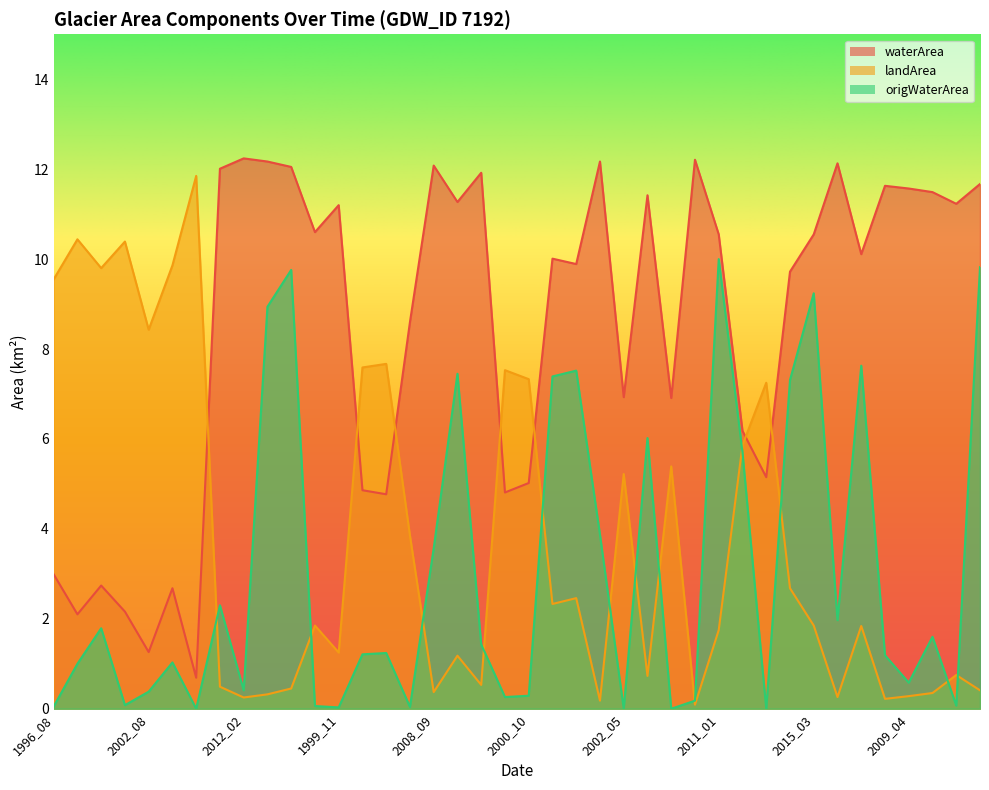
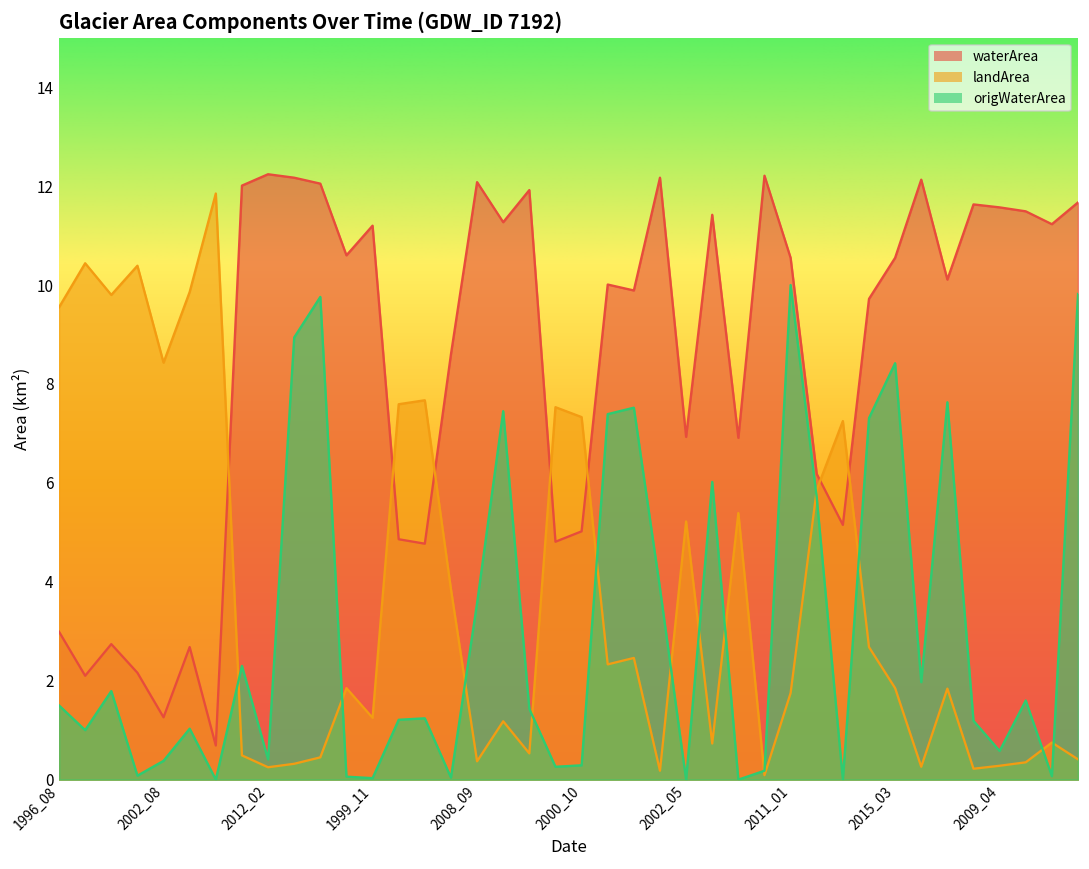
origWaterArea, 1996_08: 0.1 -> 1.5
origWaterArea, 2015_03: 9.2 -> 8.4
